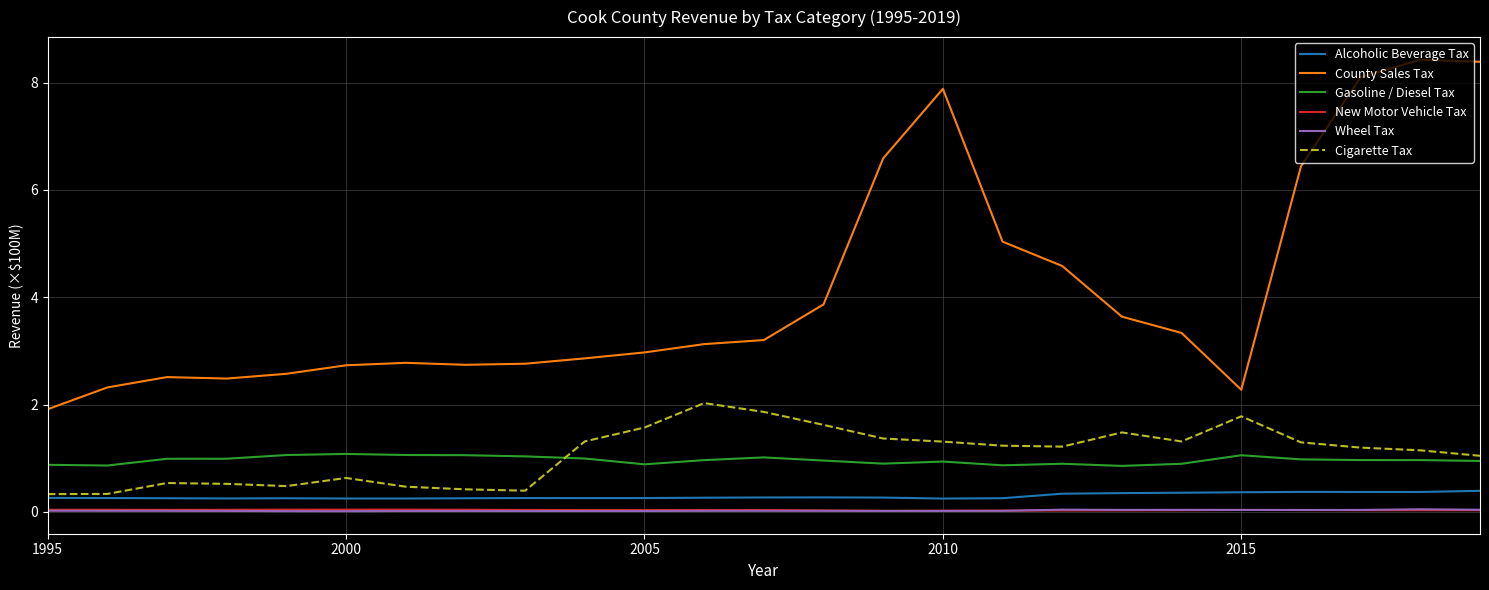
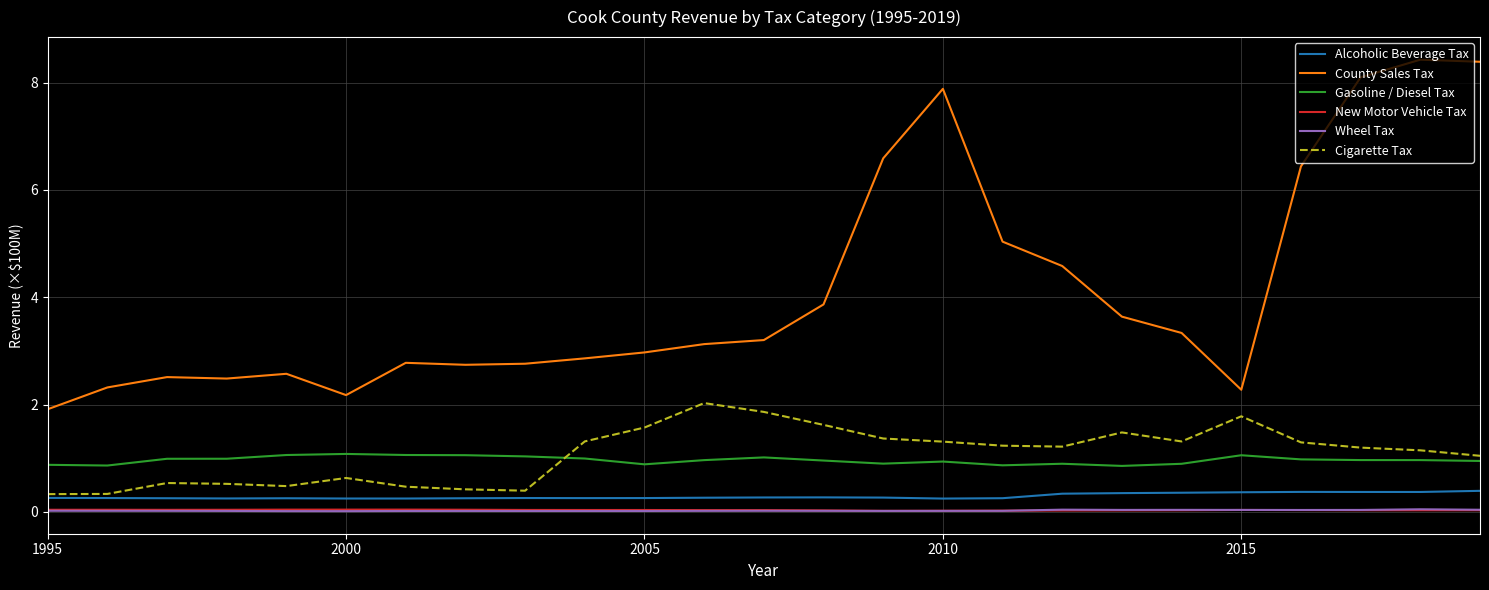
County Sales Tax, 2000: 2.7 -> 2.2
